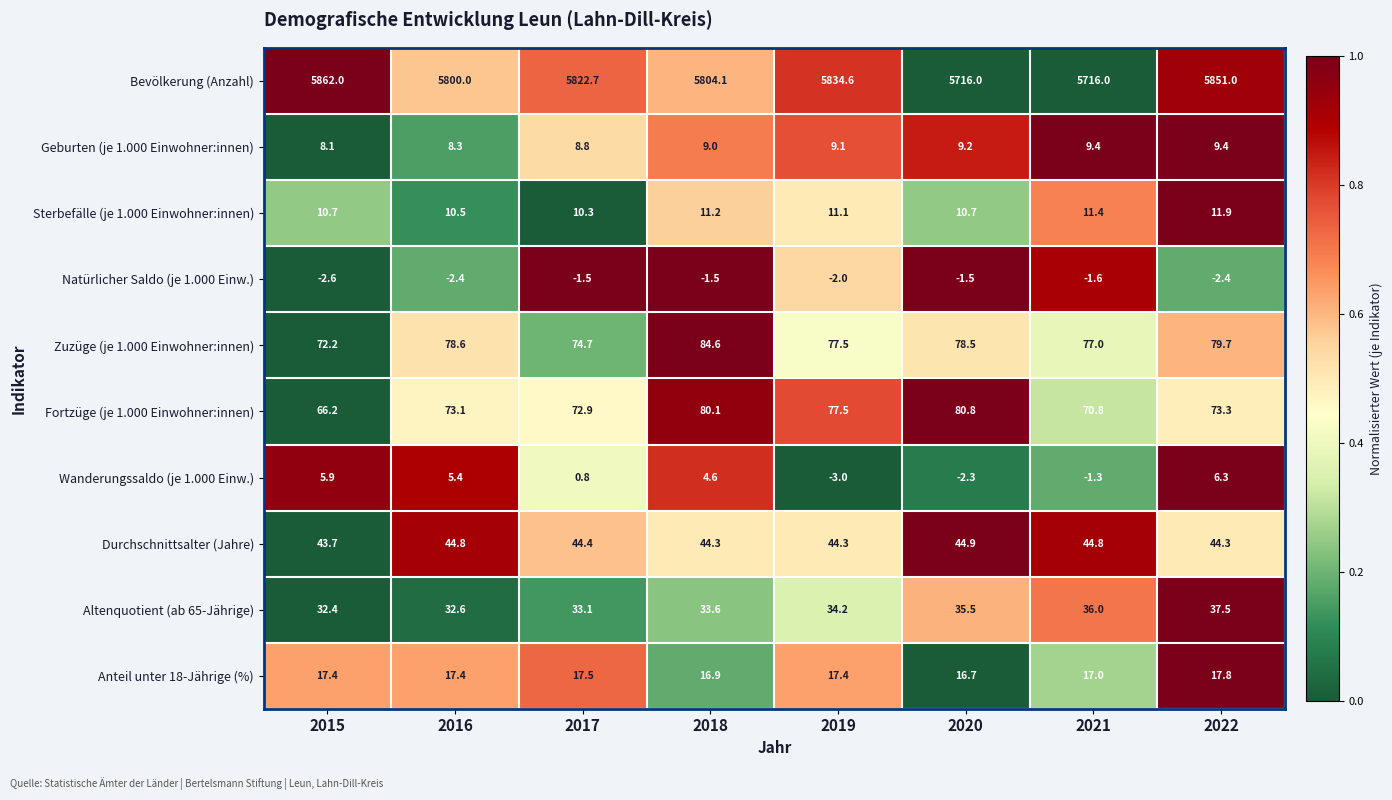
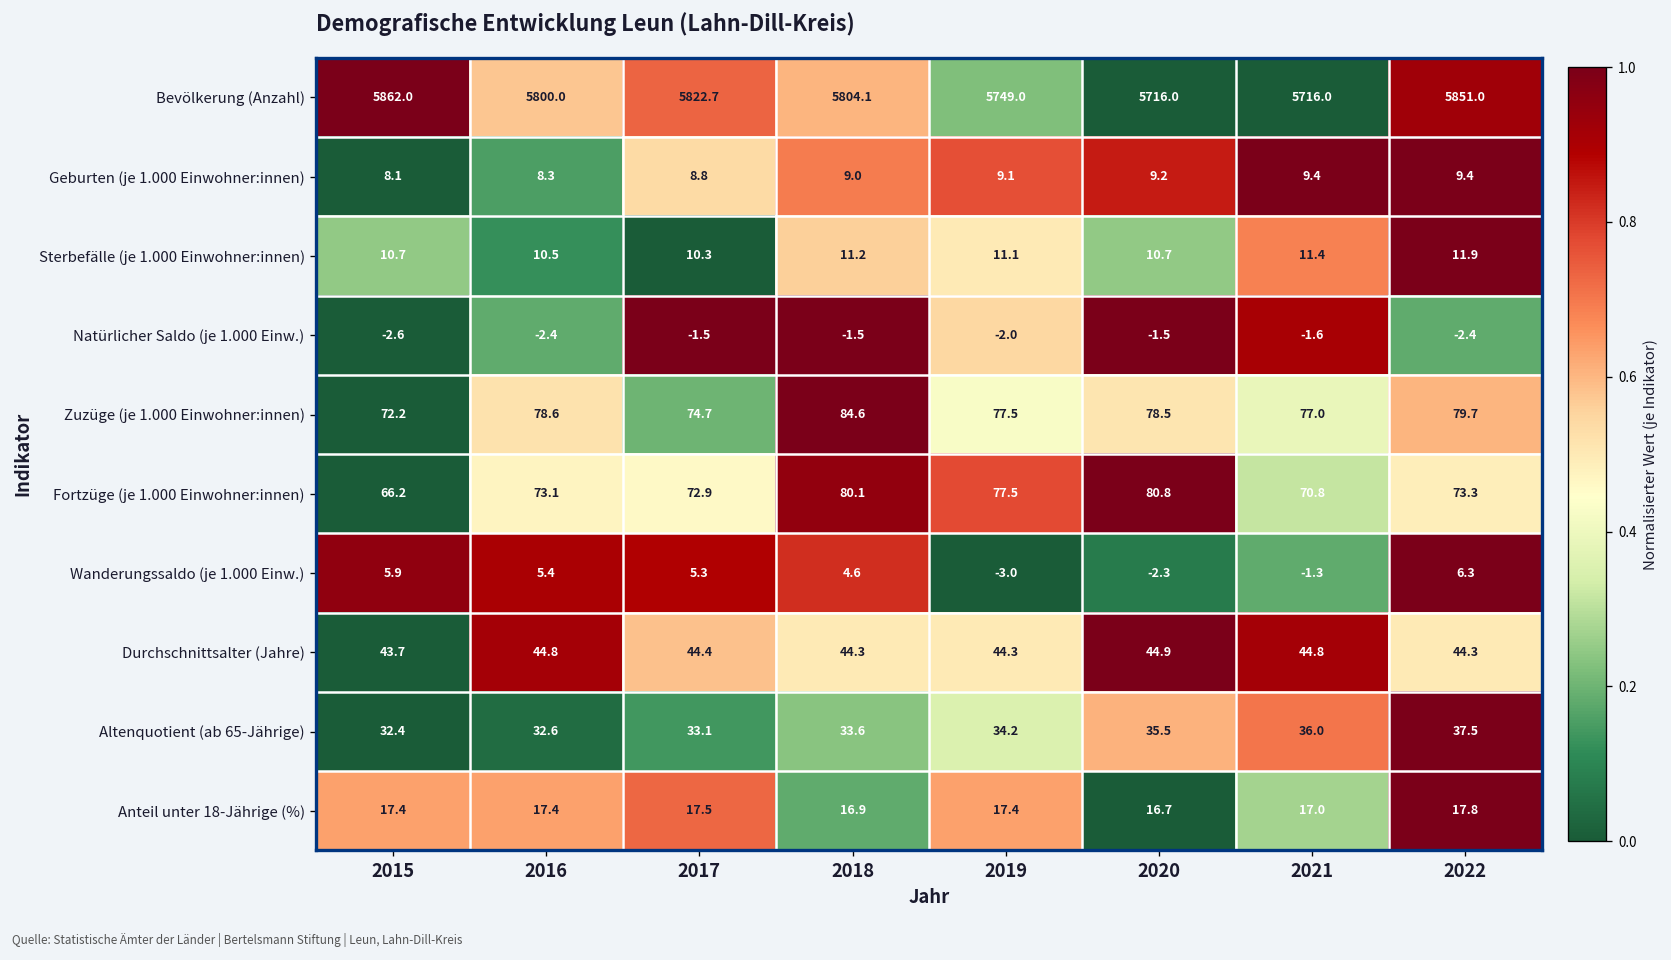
Bevölkerung (Anzahl), 2019: 5834.6 -> 5749.0
Wanderungssaldo (je 1.000 Einw.), 2017: 0.8 -> 5.3
